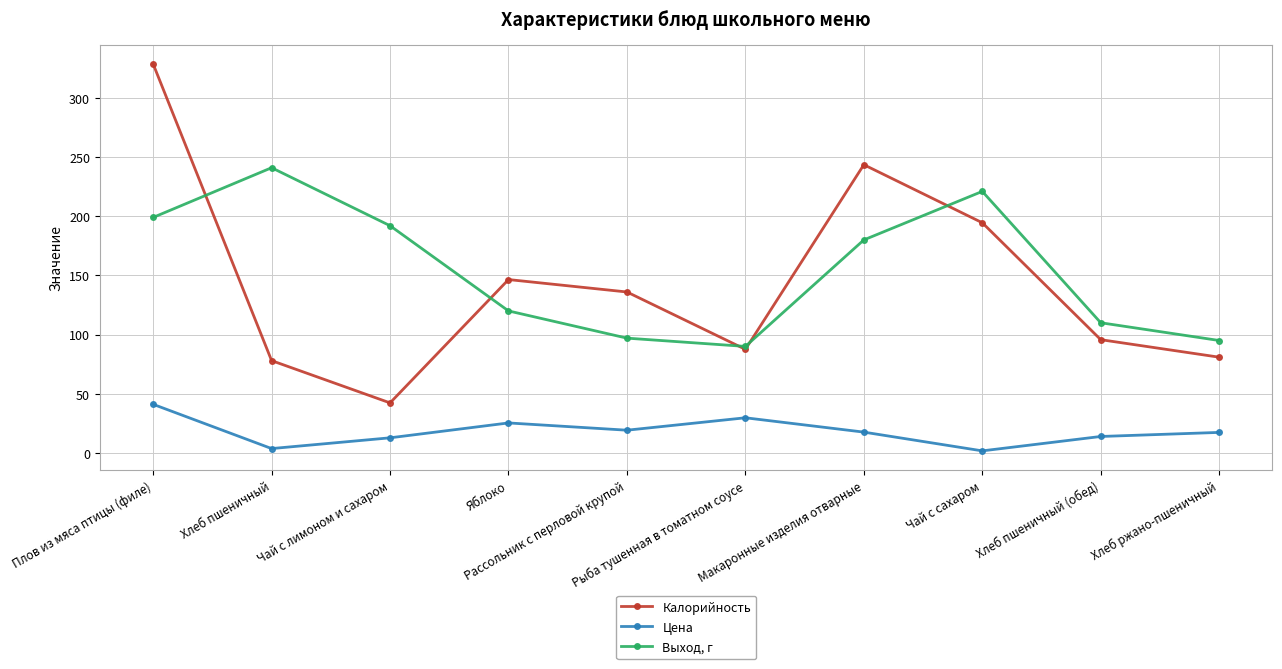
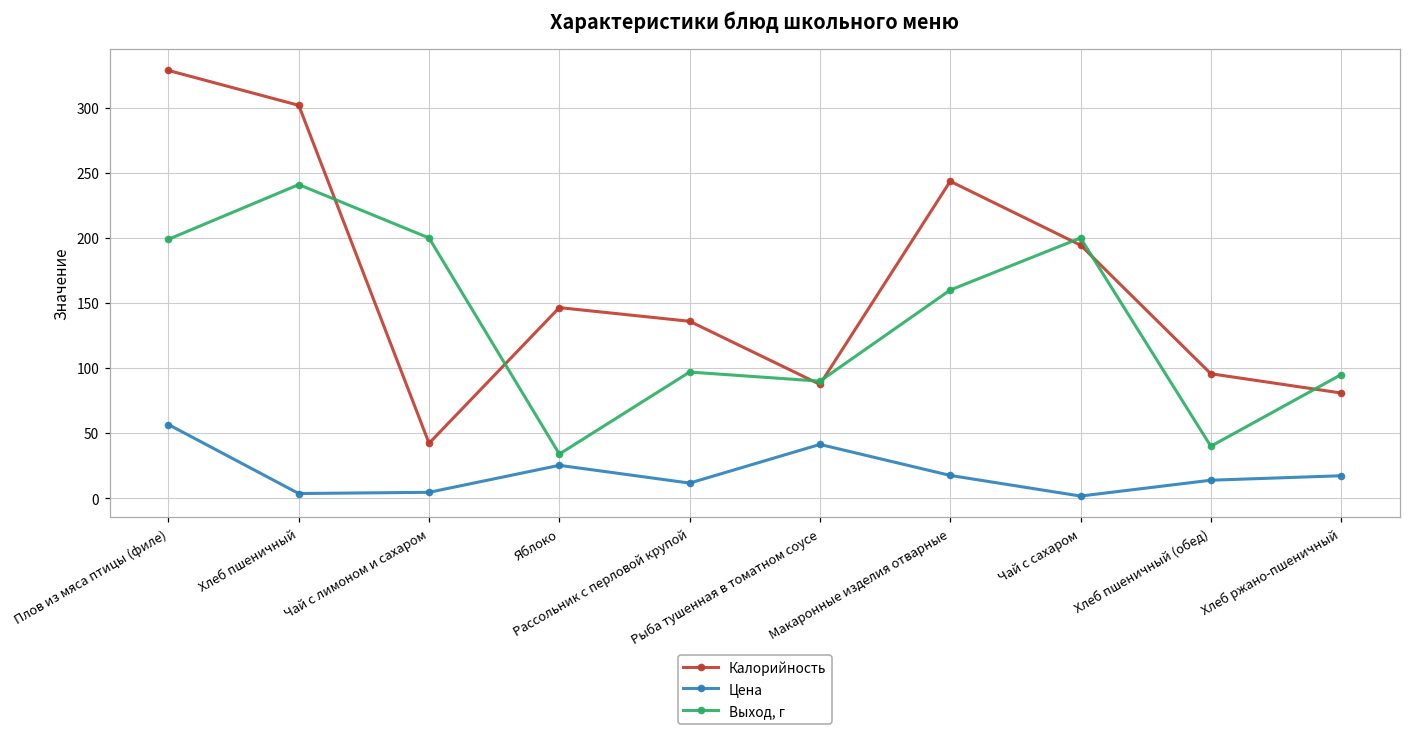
Цена, Плов из мяса птицы (филе): 41 -> 57
Калорийность, Хлеб пшеничный: 78 -> 302
Цена, Чай с лимоном и сахаром: 13 -> 5
Выход, г, Чай с лимоном и сахаром: 192 -> 200
Выход, г, Яблоко: 120 -> 34
Цена, Рассольник с перловой крупой: 19 -> 12
Цена, Рыба тушенная в томатном соусе: 30 -> 41
Выход, г, Макаронные изделия отварные: 180 -> 160
Выход, г, Чай с сахаром: 221 -> 200
Выход, г, Хлеб пшеничный (обед): 110 -> 40
